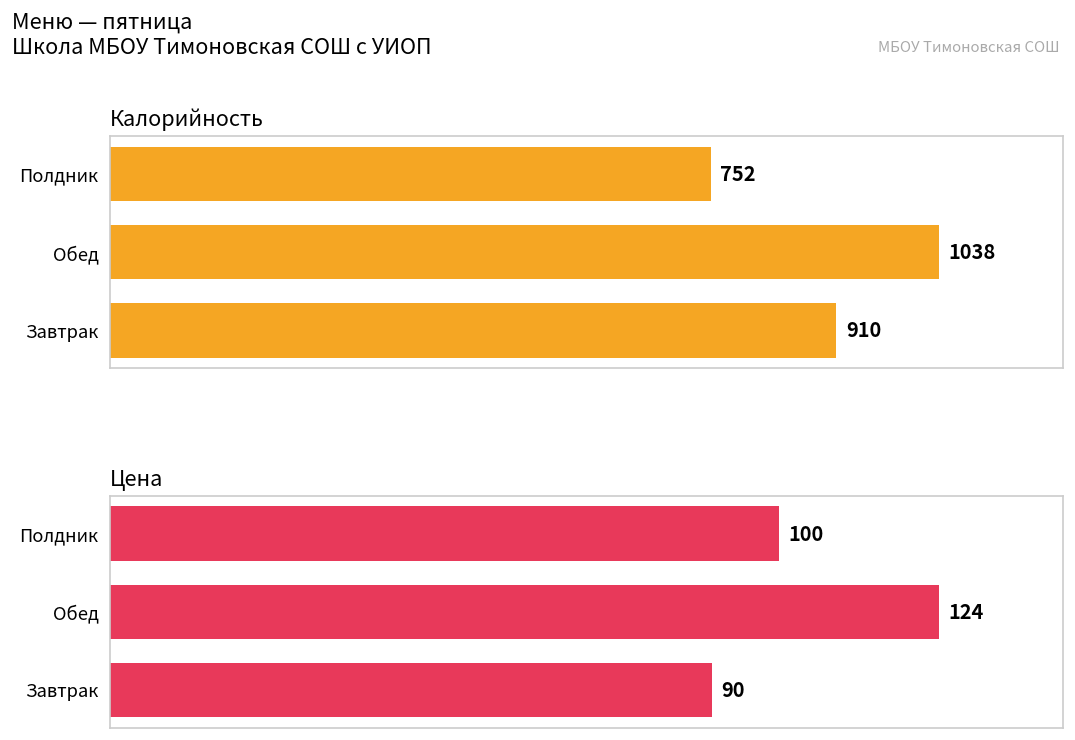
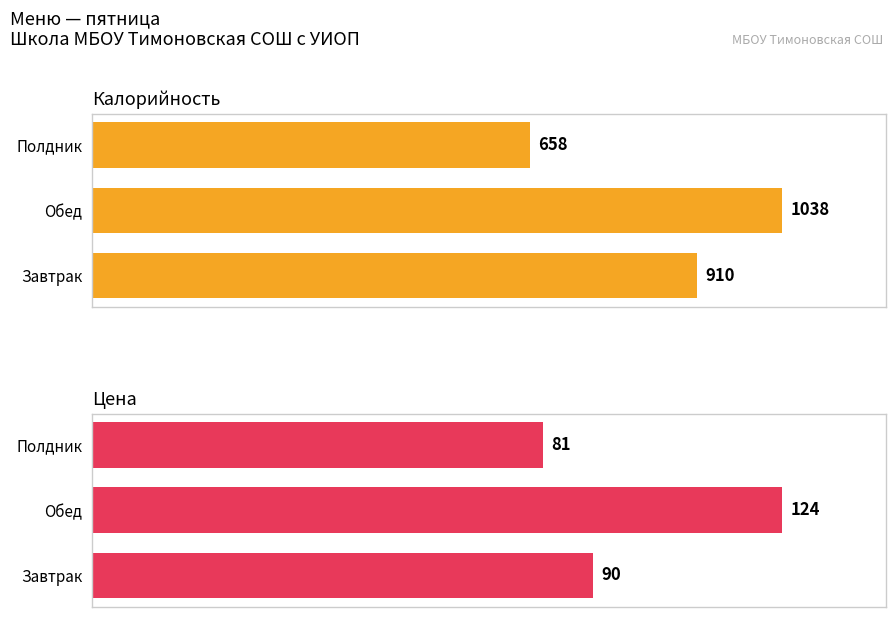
Калорийность, Полдник: 752 -> 658
Цена, Полдник: 100 -> 81
